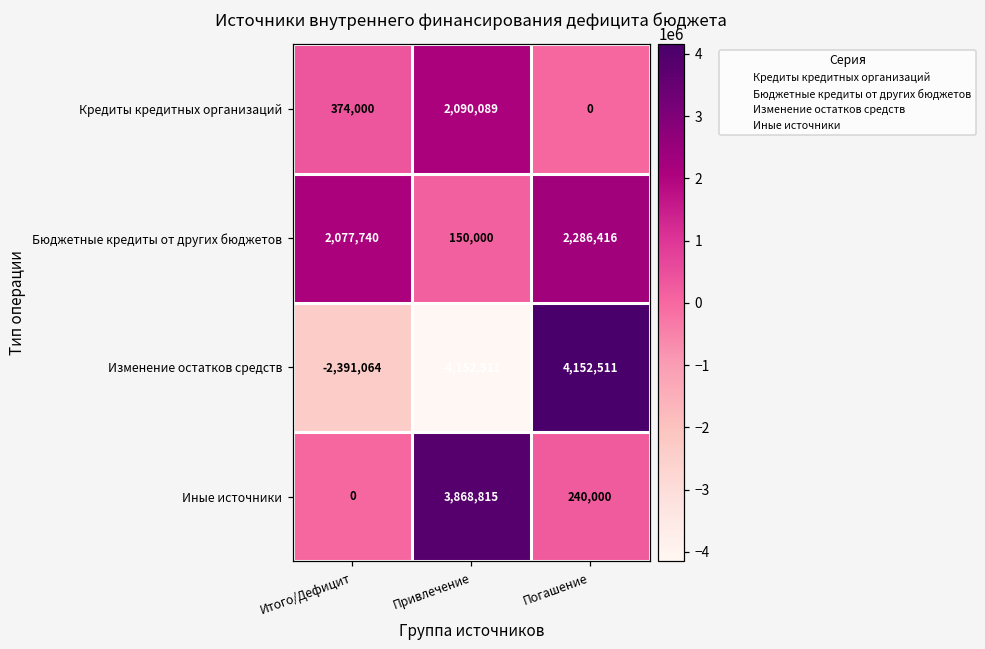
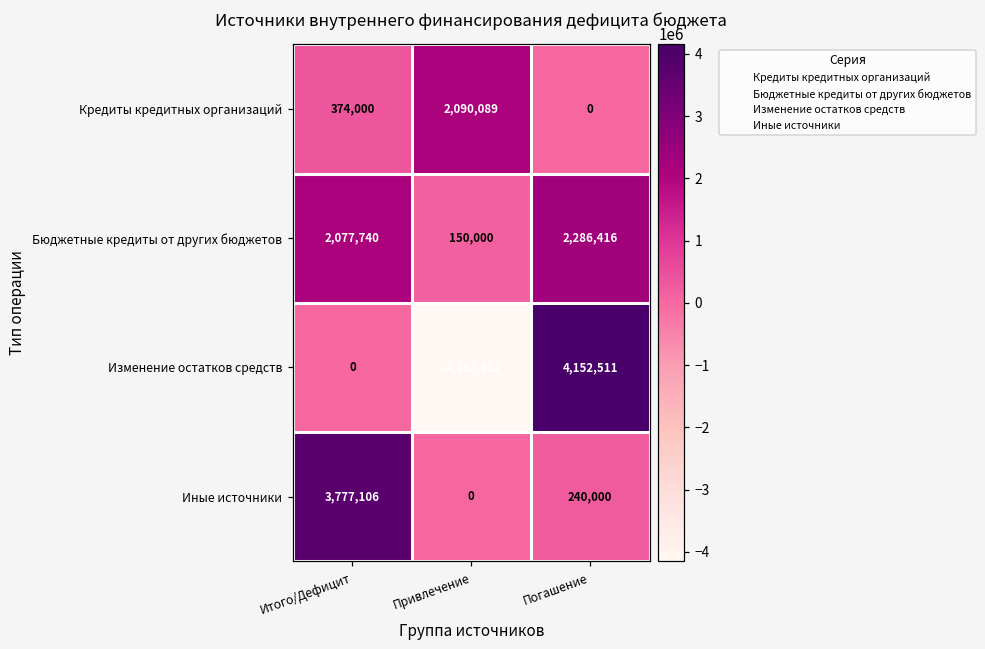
Изменение остатков средств, Итого/Дефицит: -2,391,064 -> 0
Иные источники, Итого/Дефицит: 0 -> 3,777,106
Иные источники, Привлечение: 3,868,815 -> 0
